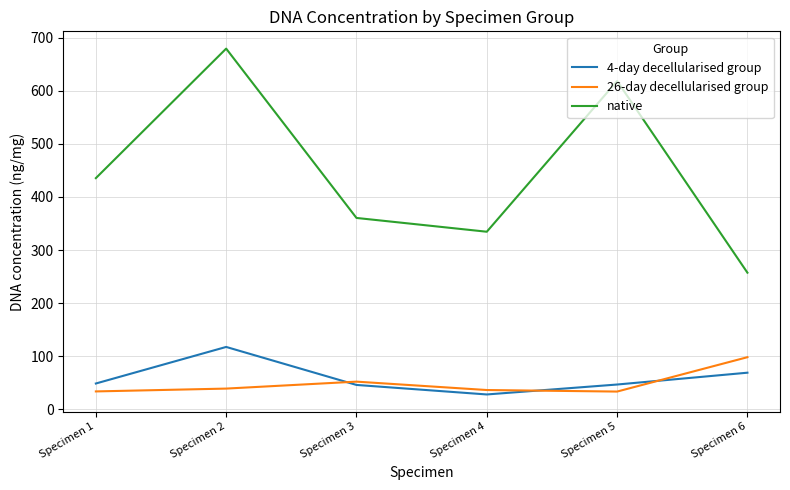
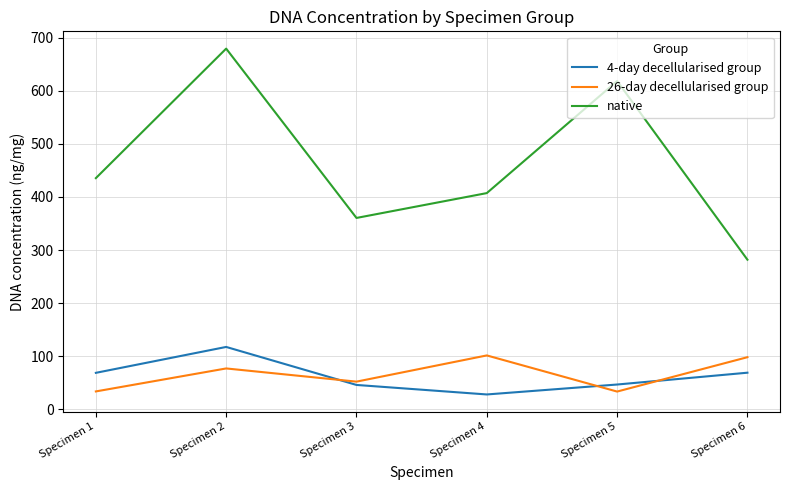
4-day decellularised group, Specimen 1: 50 -> 70
26-day decellularised group, Specimen 2: 40 -> 80
26-day decellularised group, Specimen 4: 40 -> 100
native, Specimen 4: 330 -> 410
native, Specimen 6: 260 -> 280
